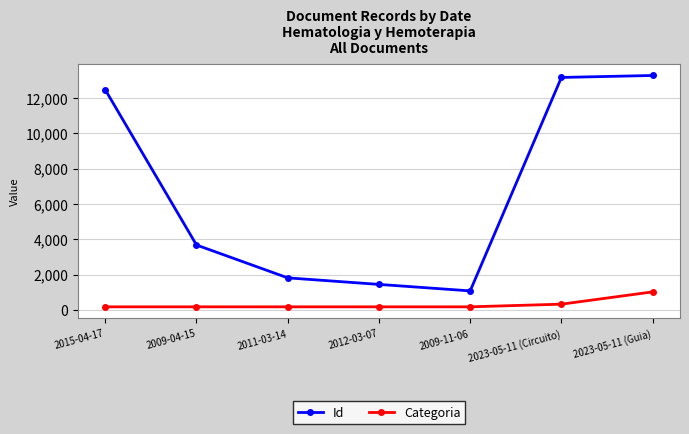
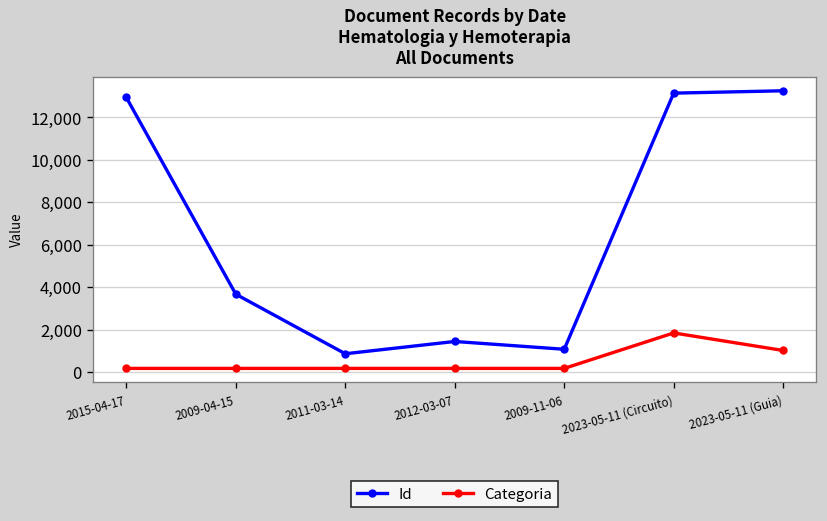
Id, 2015-04-17: 12,400 -> 12,900
Id, 2011-03-14: 1,800 -> 900
Categoria, 2023-05-11 (Circuito): 300 -> 1,900
